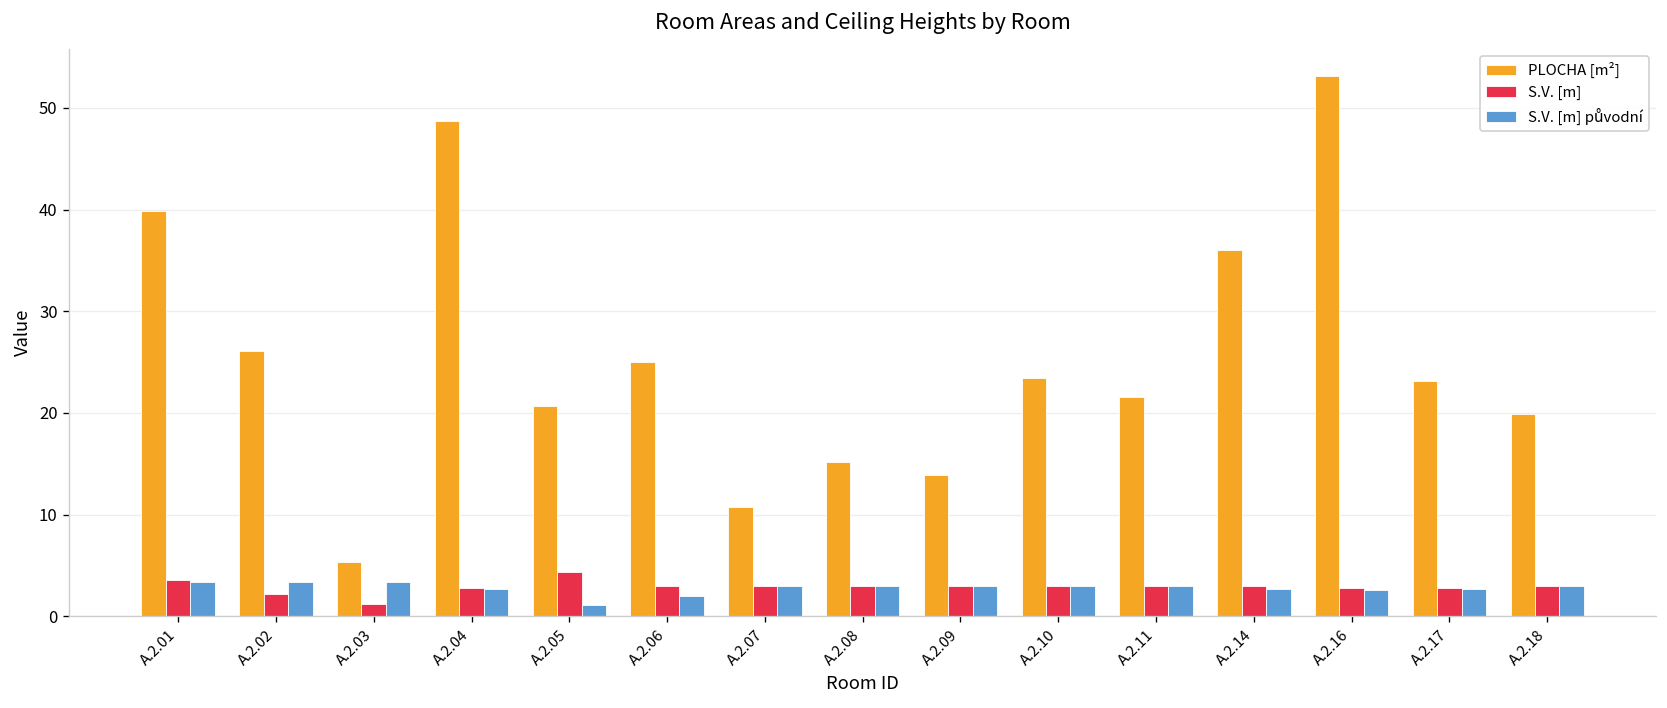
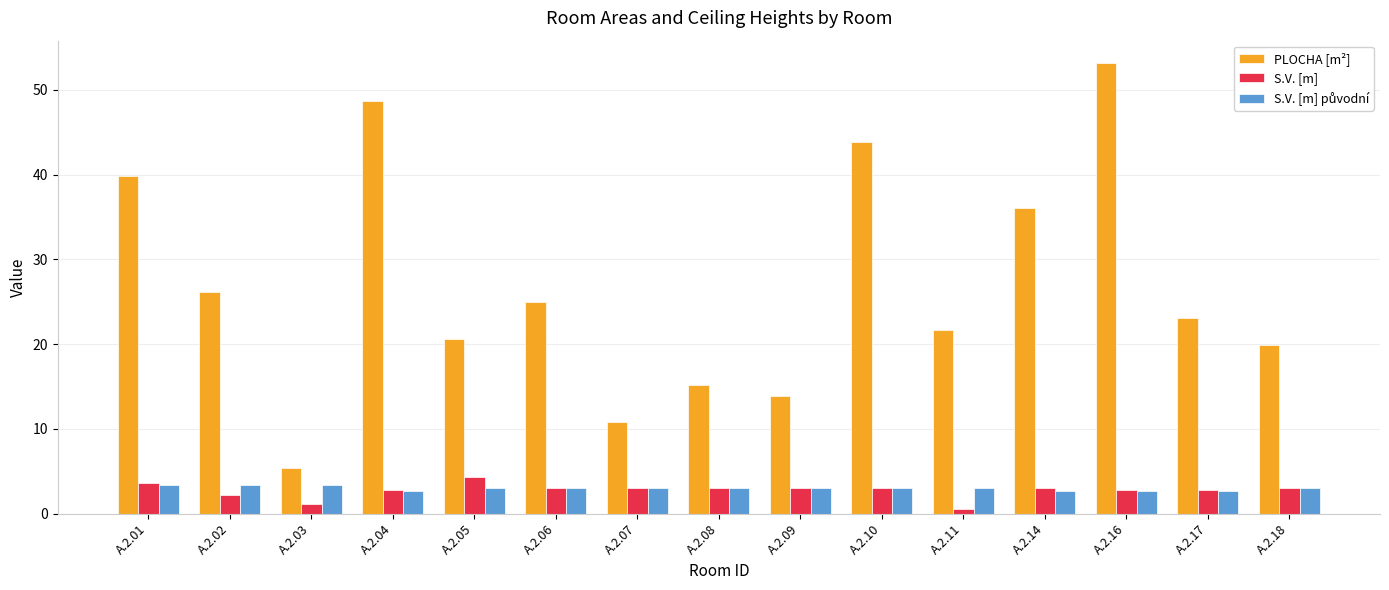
S.V. [m] původní, A.2.05: 1 -> 3
S.V. [m] původní, A.2.06: 2 -> 3
PLOCHA [m²], A.2.10: 23 -> 44
S.V. [m], A.2.11: 3 -> 1
